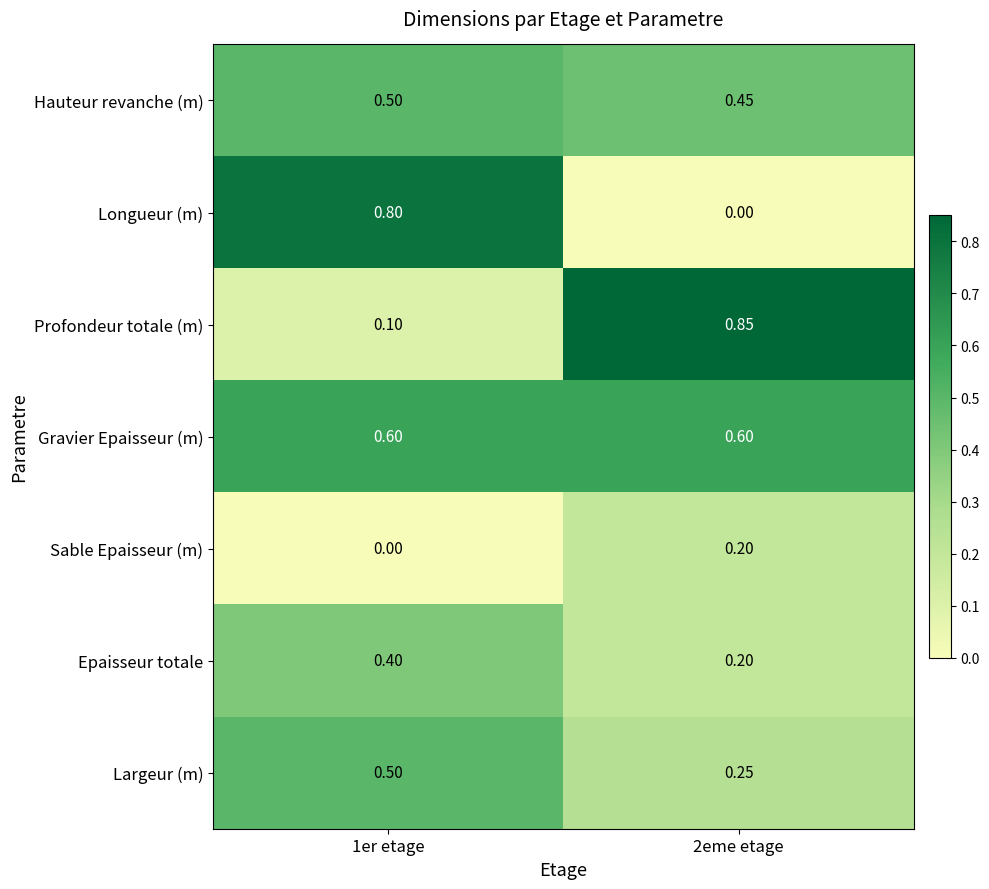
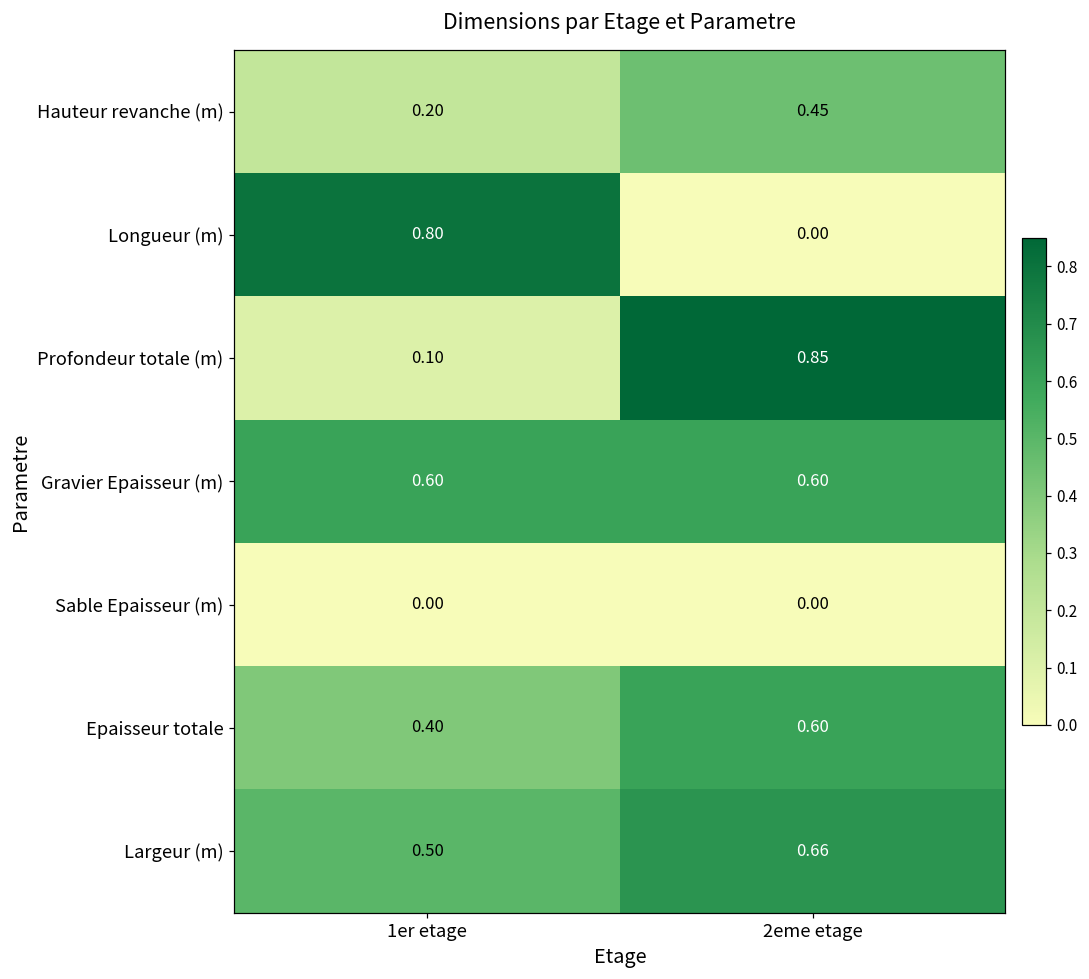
Hauteur revanche (m), 1er etage: 0.50 -> 0.20
Sable Epaisseur (m), 2eme etage: 0.20 -> 0.00
Epaisseur totale, 2eme etage: 0.20 -> 0.60
Largeur (m), 2eme etage: 0.25 -> 0.66
